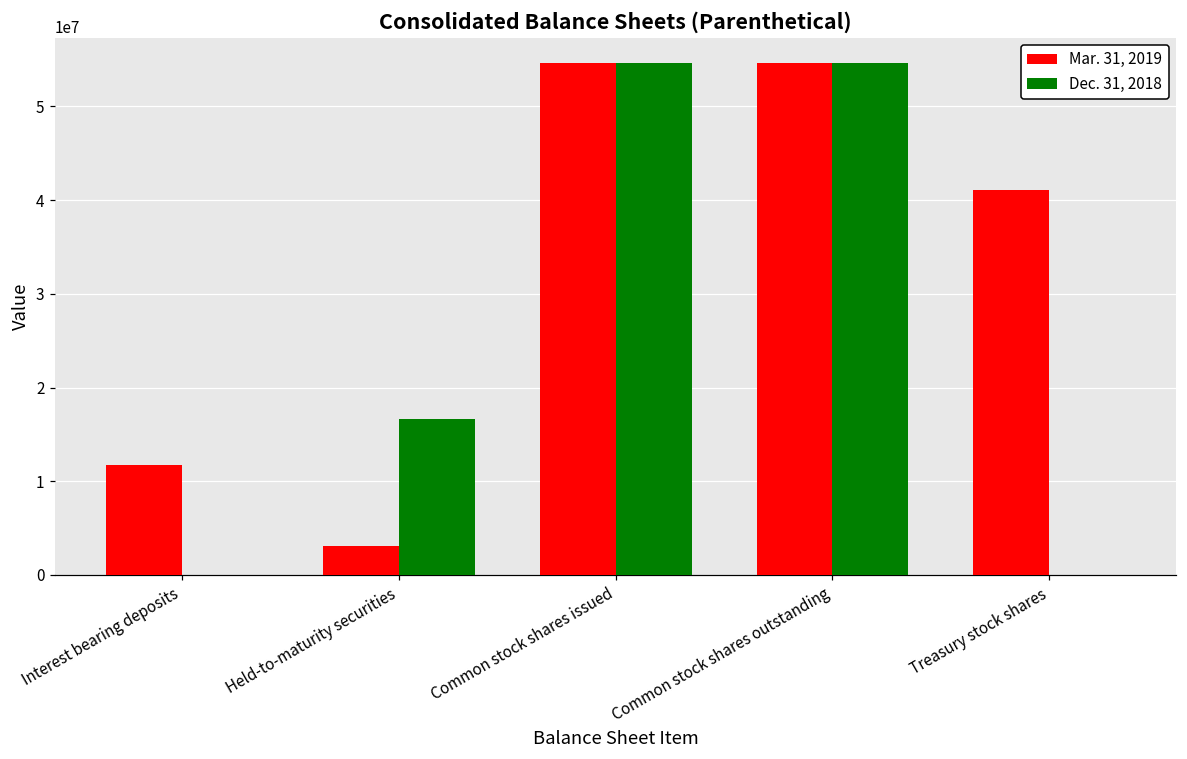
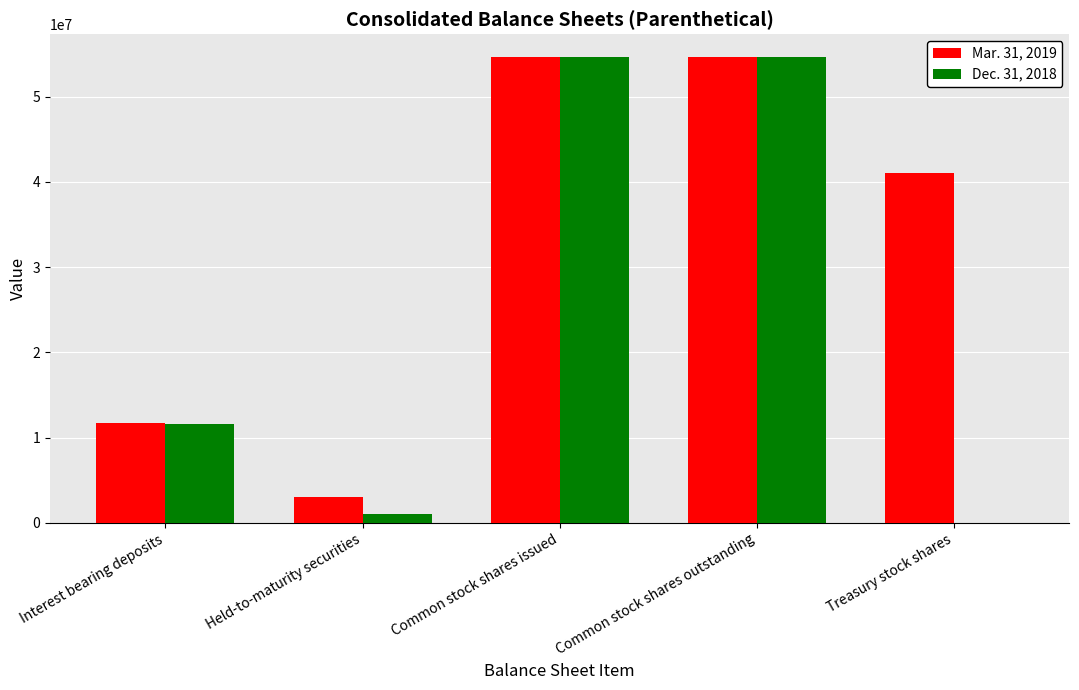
Dec. 31, 2018, Interest bearing deposits: 0 -> 12000000
Dec. 31, 2018, Held-to-maturity securities: 17000000 -> 1000000
